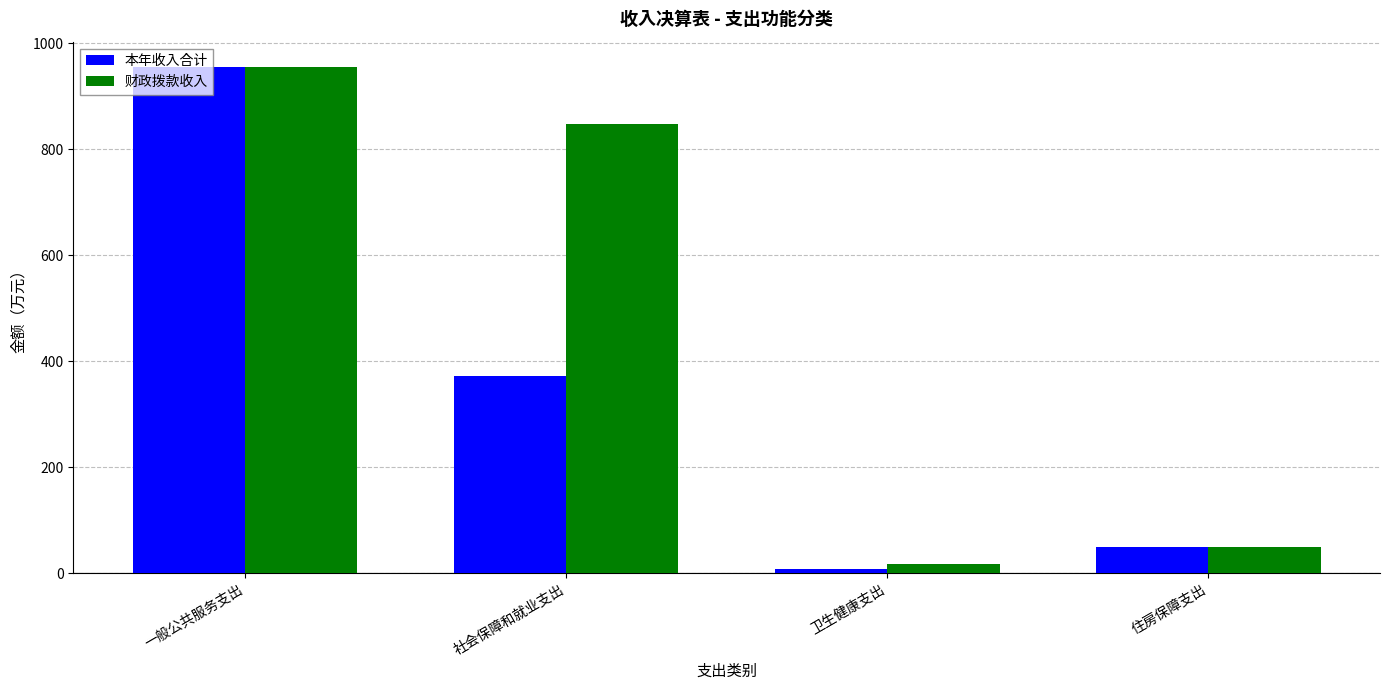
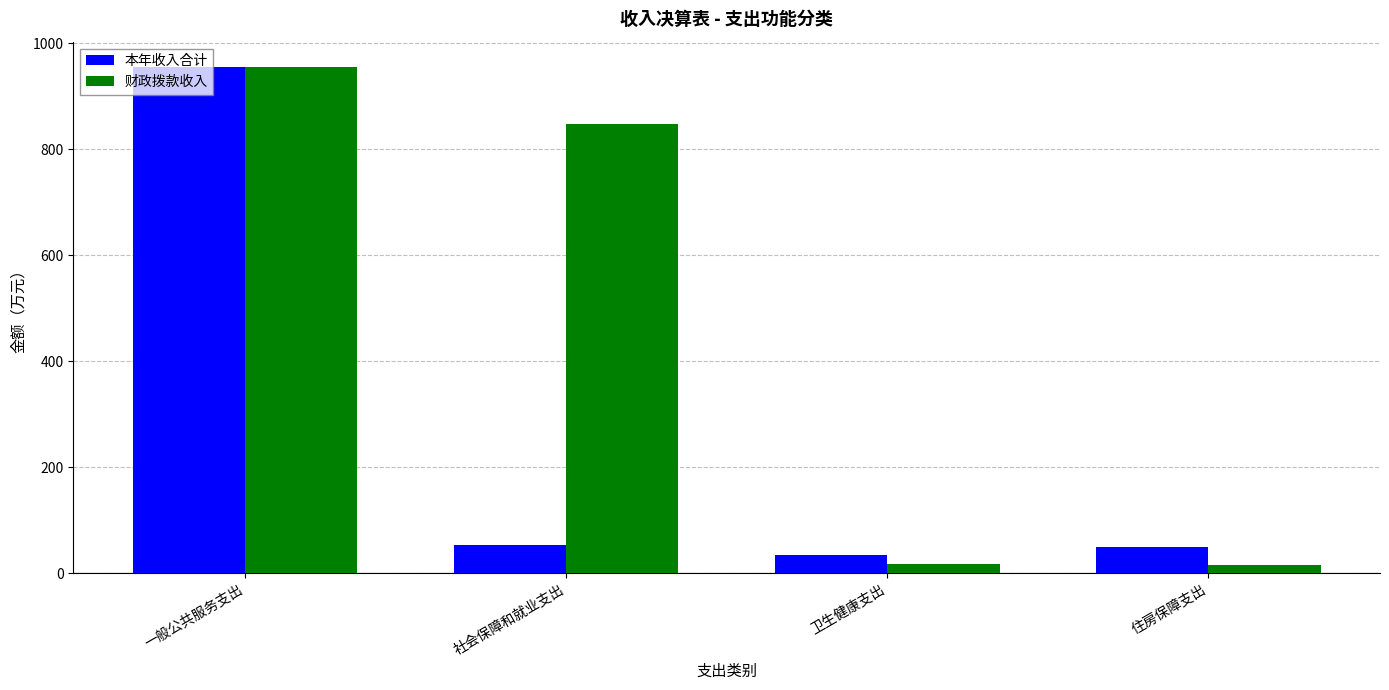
本年收入合计, 社会保障和就业支出: 370 -> 50
本年收入合计, 卫生健康支出: 10 -> 30
财政拨款收入, 住房保障支出: 50 -> 20
